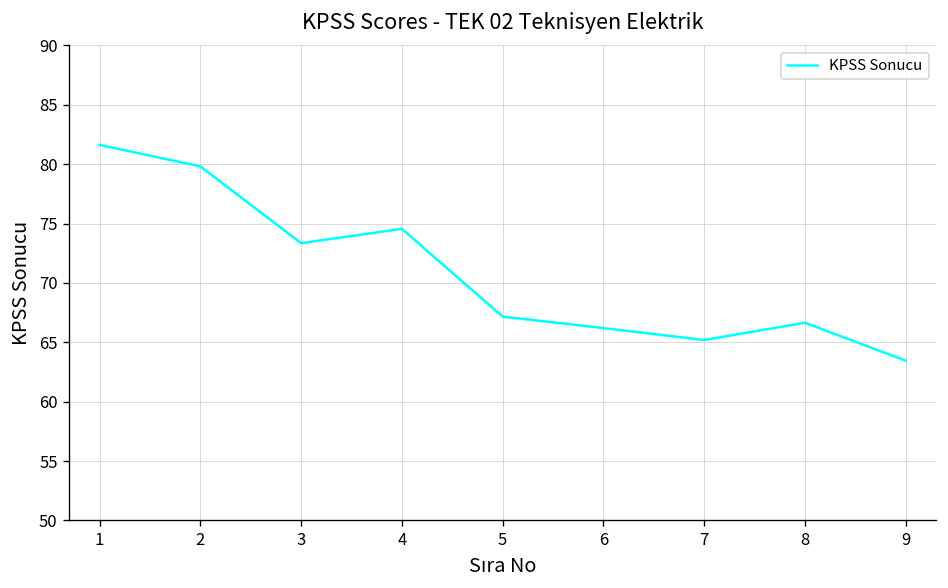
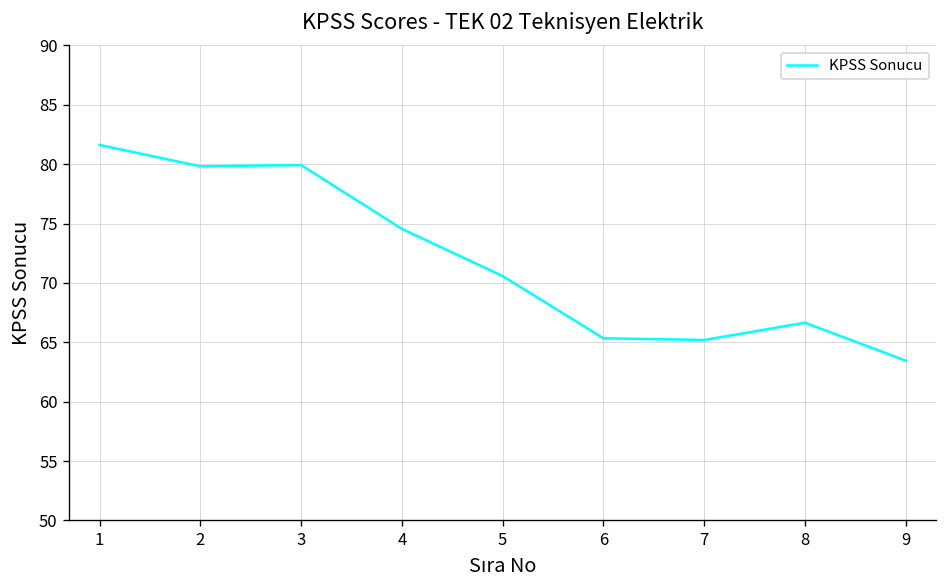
3: 73 -> 80
5: 67 -> 71
6: 66 -> 65
